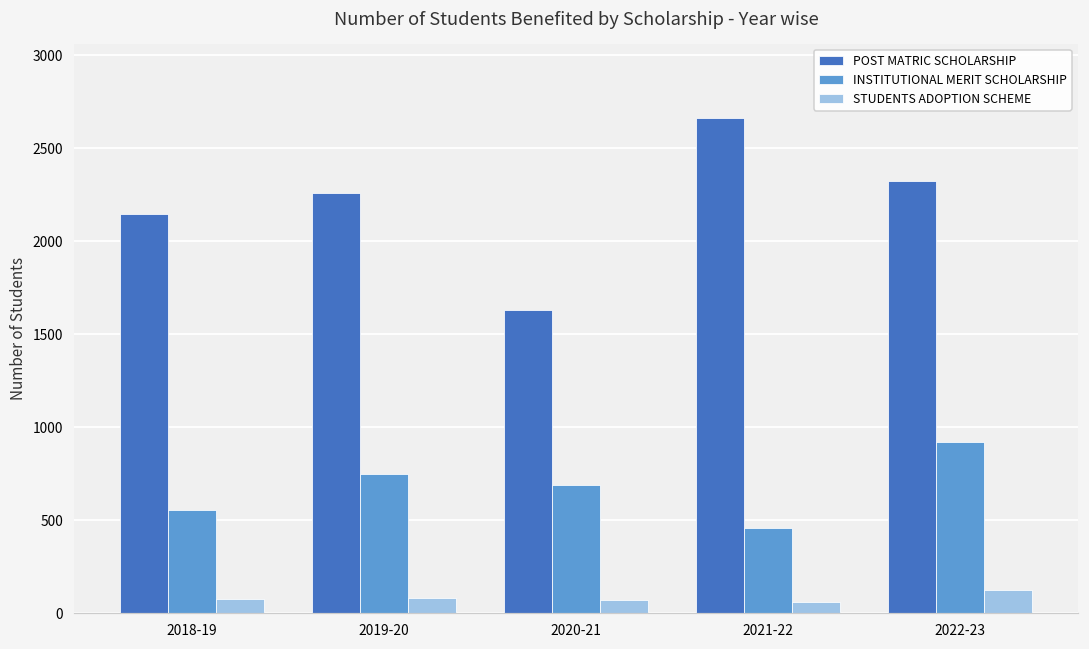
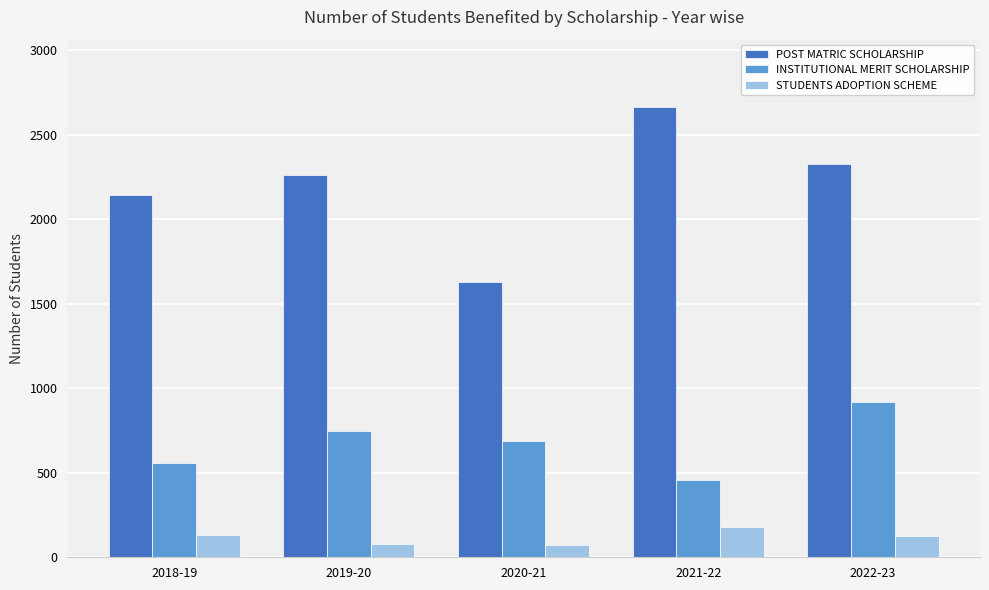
STUDENTS ADOPTION SCHEME, 2018-19: 80 -> 130
STUDENTS ADOPTION SCHEME, 2021-22: 60 -> 180
